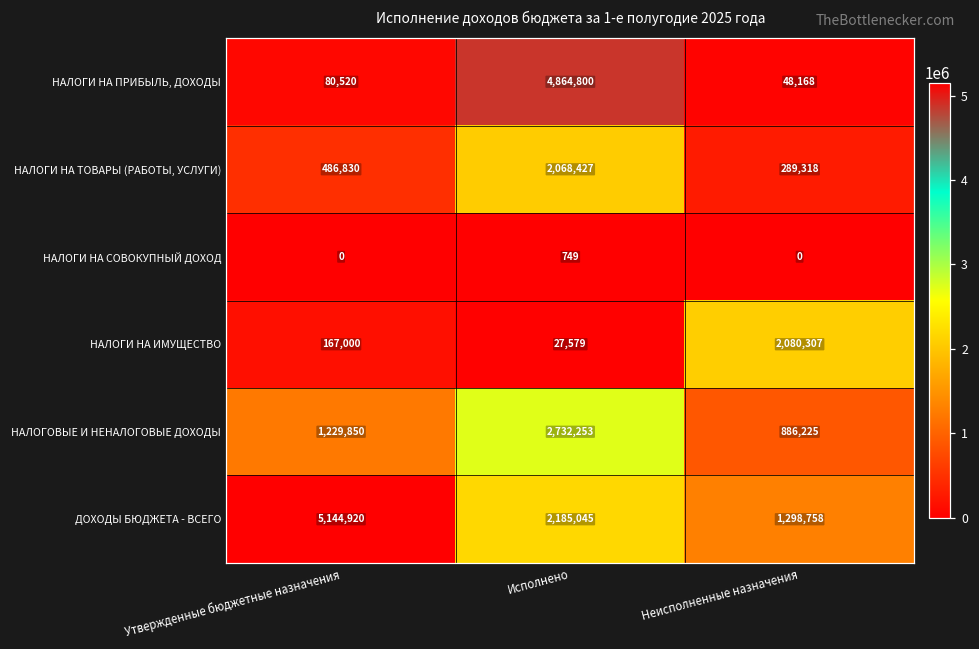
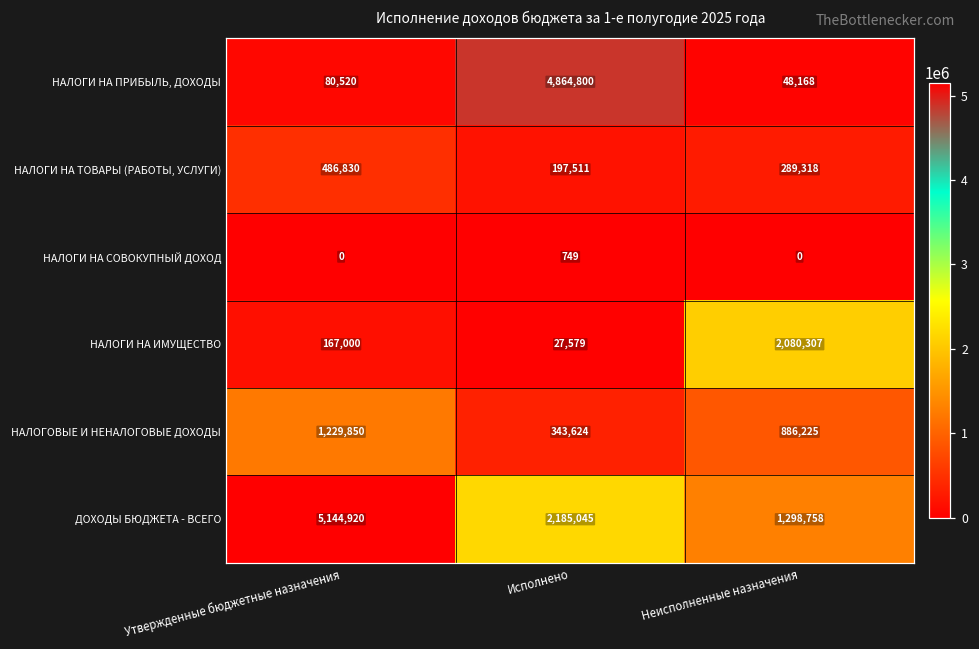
НАЛОГИ НА ТОВАРЫ (РАБОТЫ, УСЛУГИ), Исполнено: 2,068,427 -> 197,511
НАЛОГОВЫЕ И НЕНАЛОГОВЫЕ ДОХОДЫ, Исполнено: 2,732,253 -> 343,624
